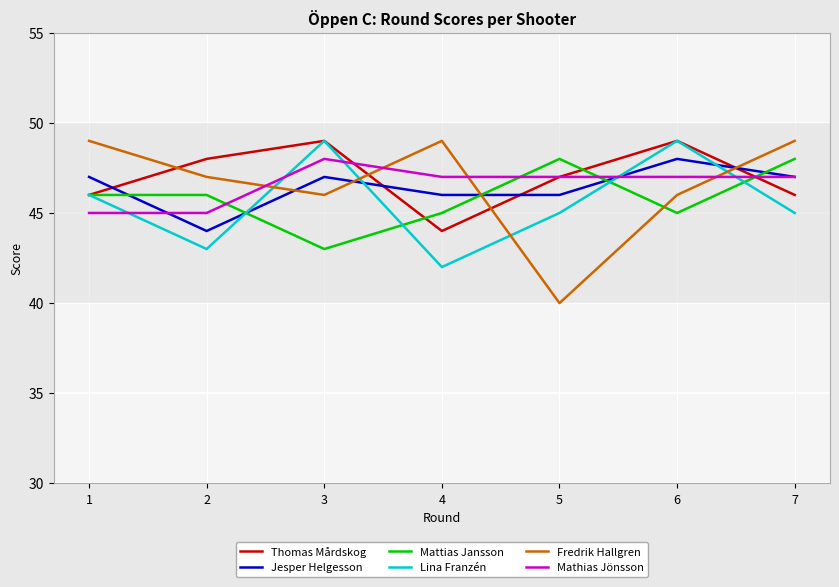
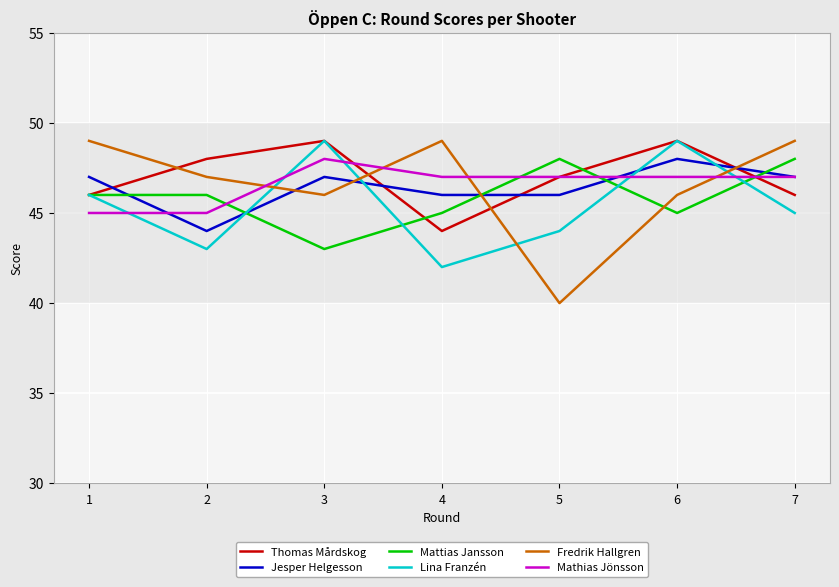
Lina Franzén, 5: 45 -> 44
